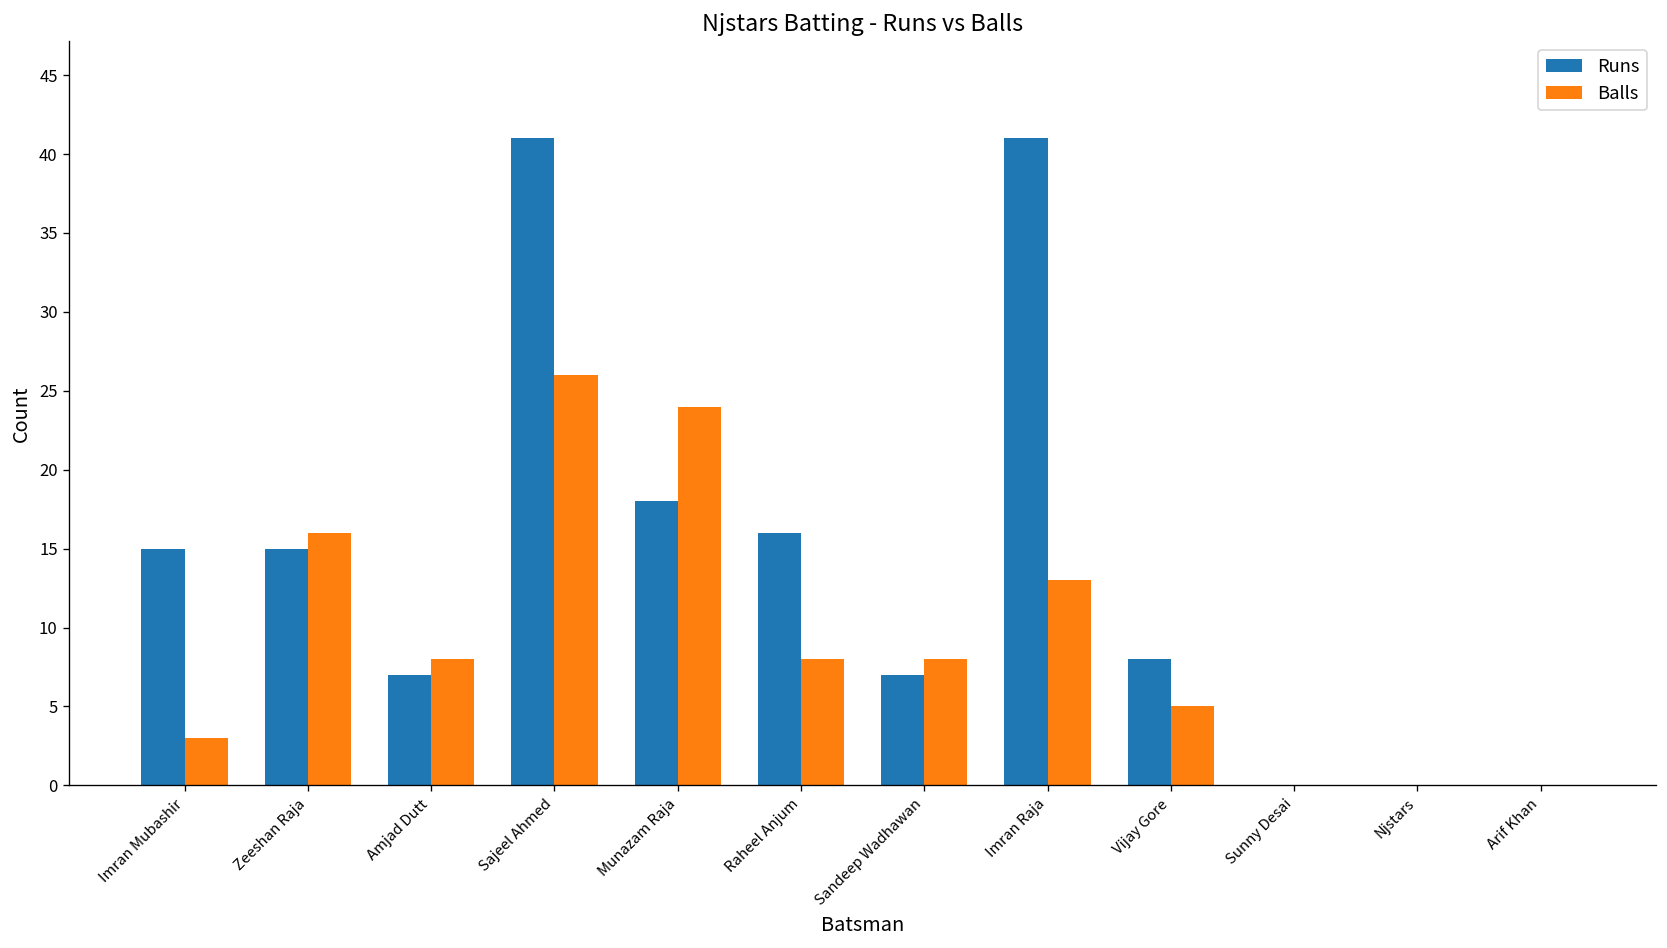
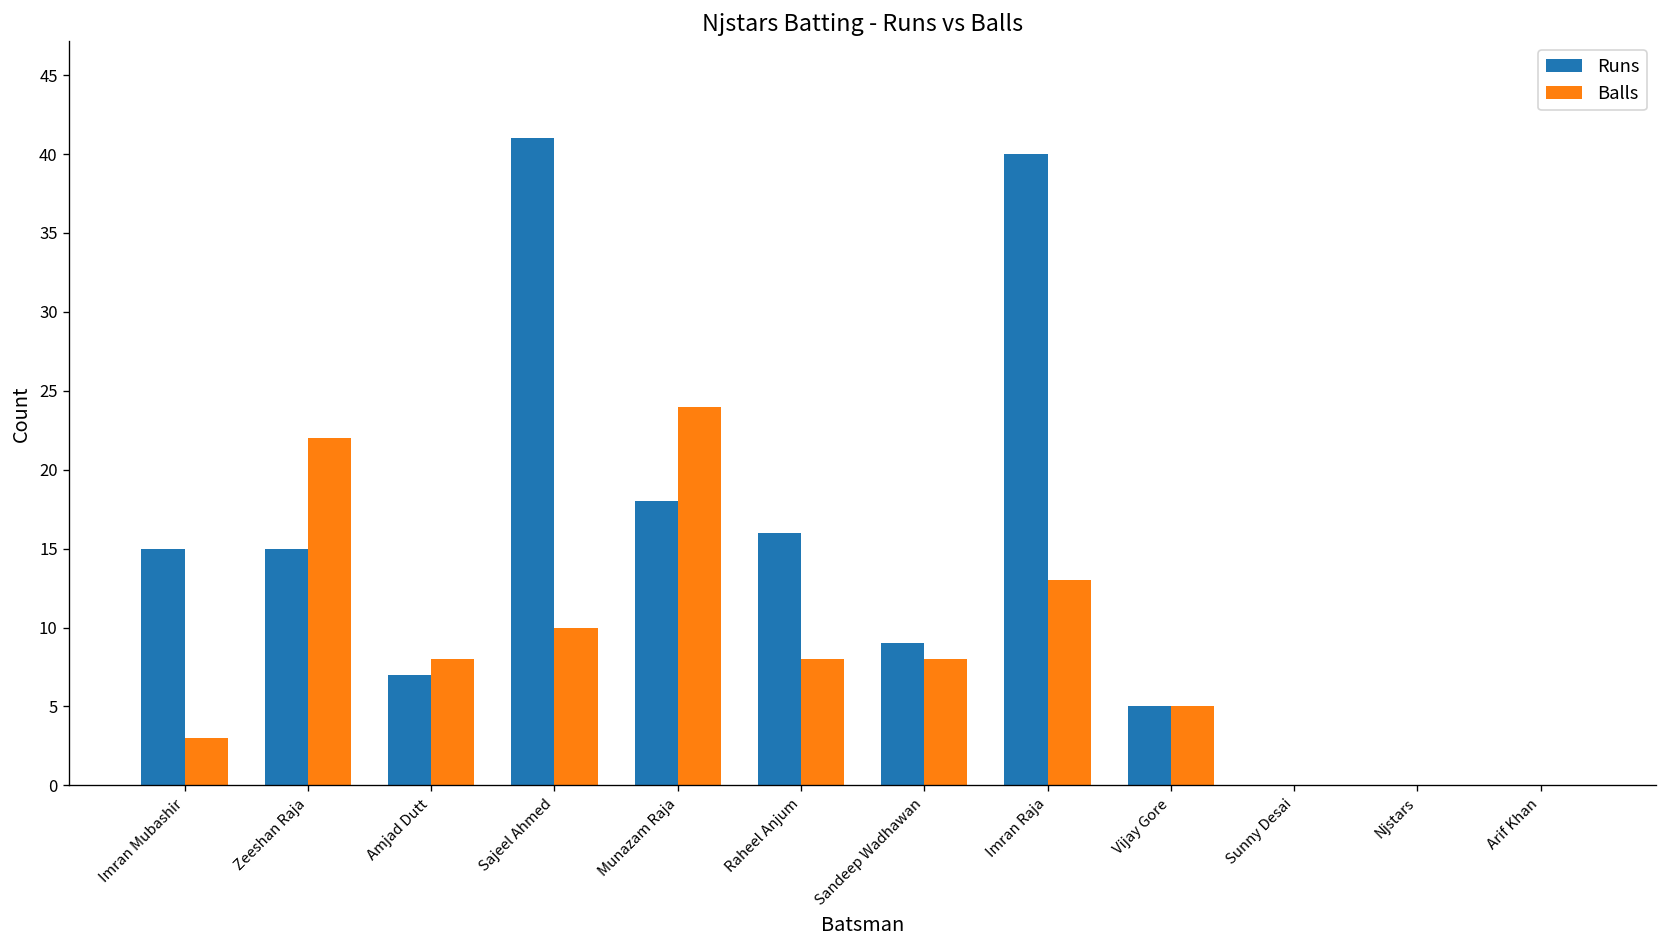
Balls, Zeeshan Raja: 16 -> 22
Balls, Sajeel Ahmed: 26 -> 10
Runs, Sandeep Wadhawan: 7 -> 9
Runs, Imran Raja: 41 -> 40
Runs, Vijay Gore: 8 -> 5
